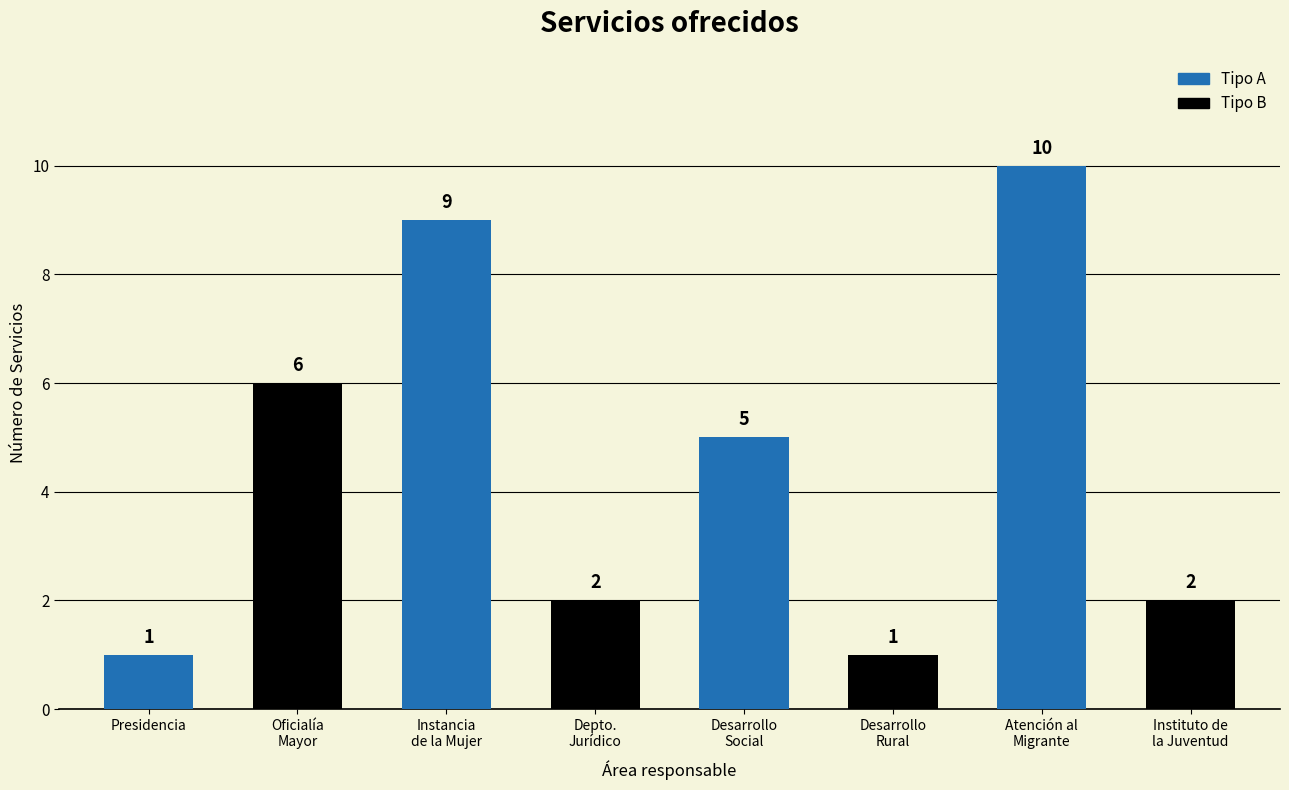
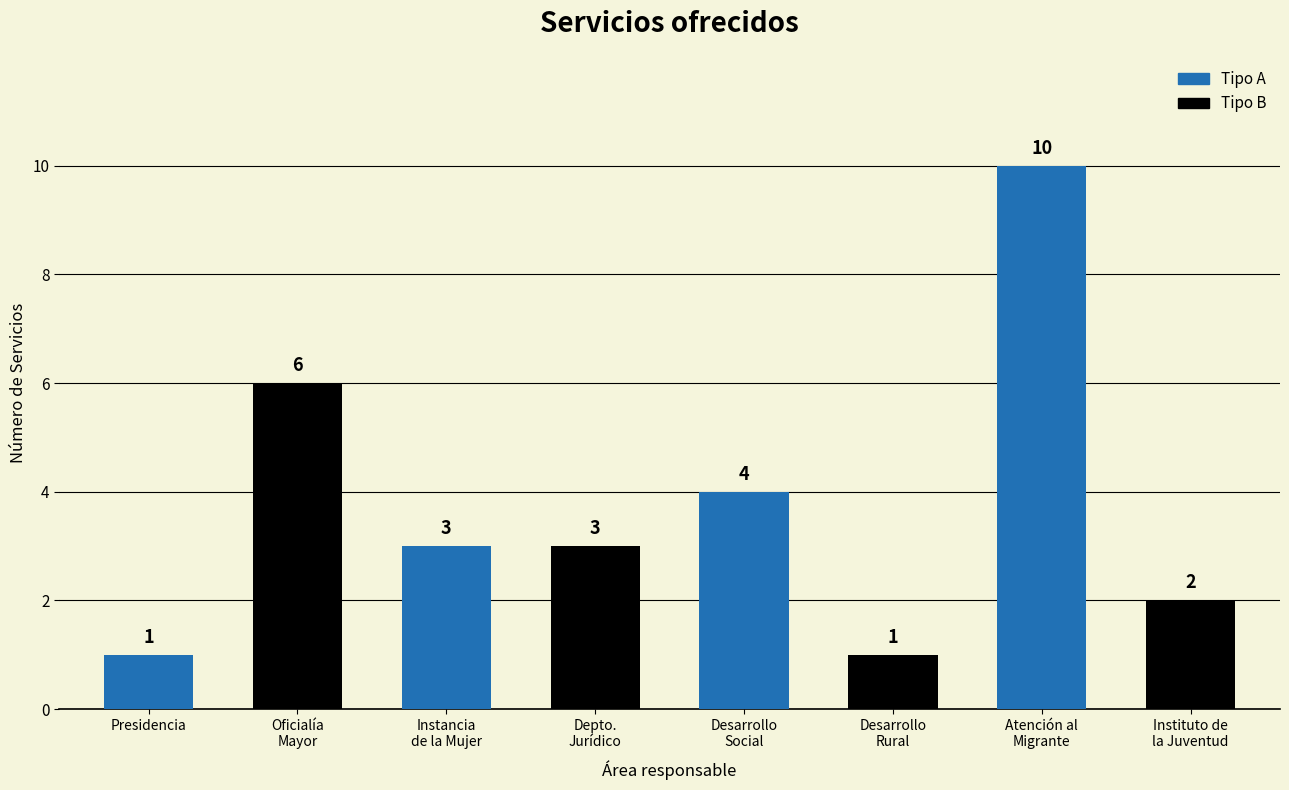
Instancia de la Mujer: 9 -> 3
Depto. Jurídico: 2 -> 3
Desarrollo Social: 5 -> 4
